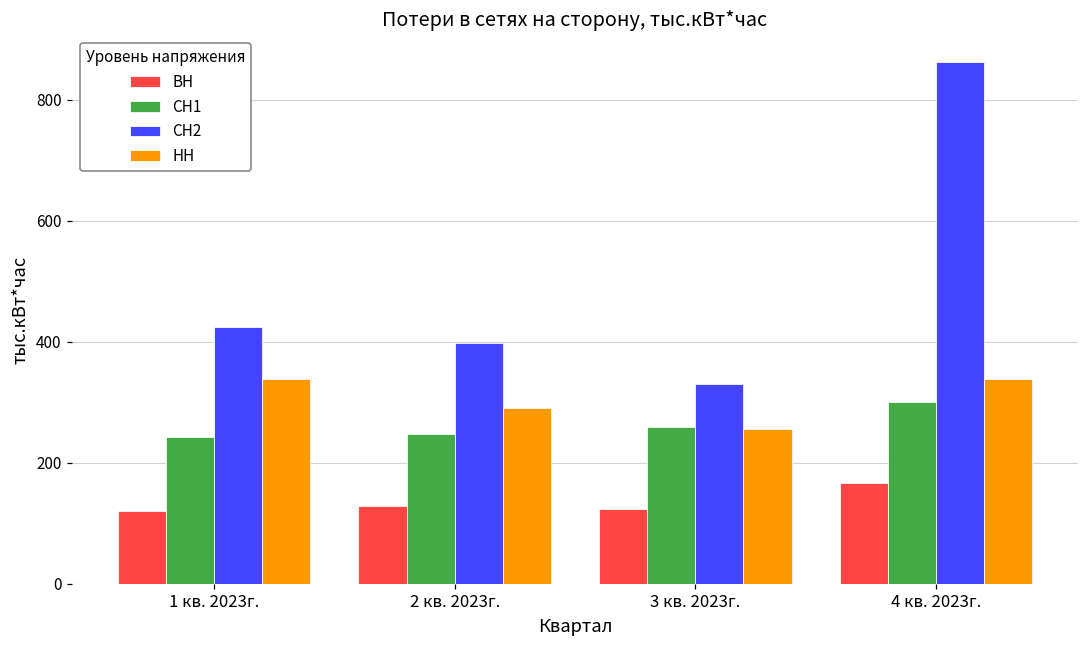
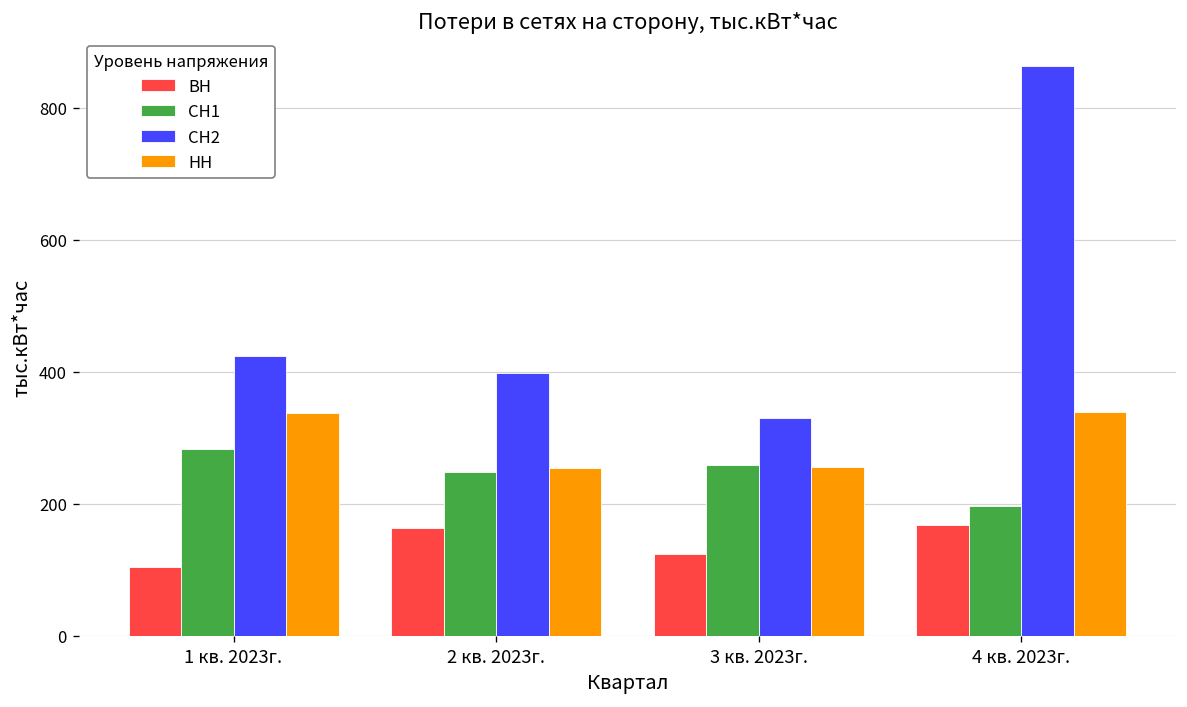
ВН, 1 кв. 2023г.: 120 -> 100
СН1, 1 кв. 2023г.: 240 -> 280
ВН, 2 кв. 2023г.: 130 -> 160
НН, 2 кв. 2023г.: 290 -> 250
СН1, 4 кв. 2023г.: 300 -> 200
